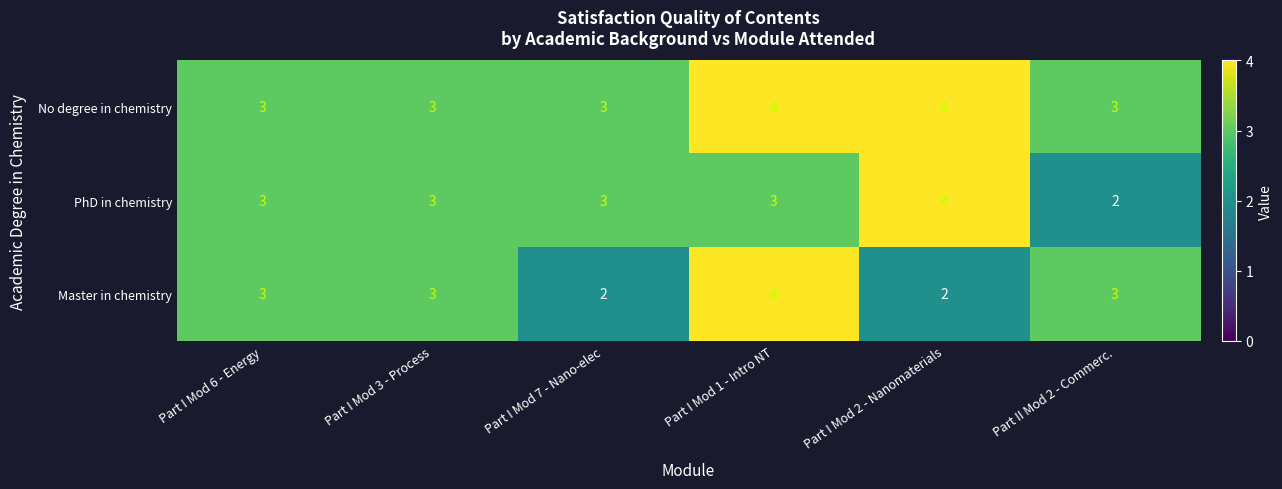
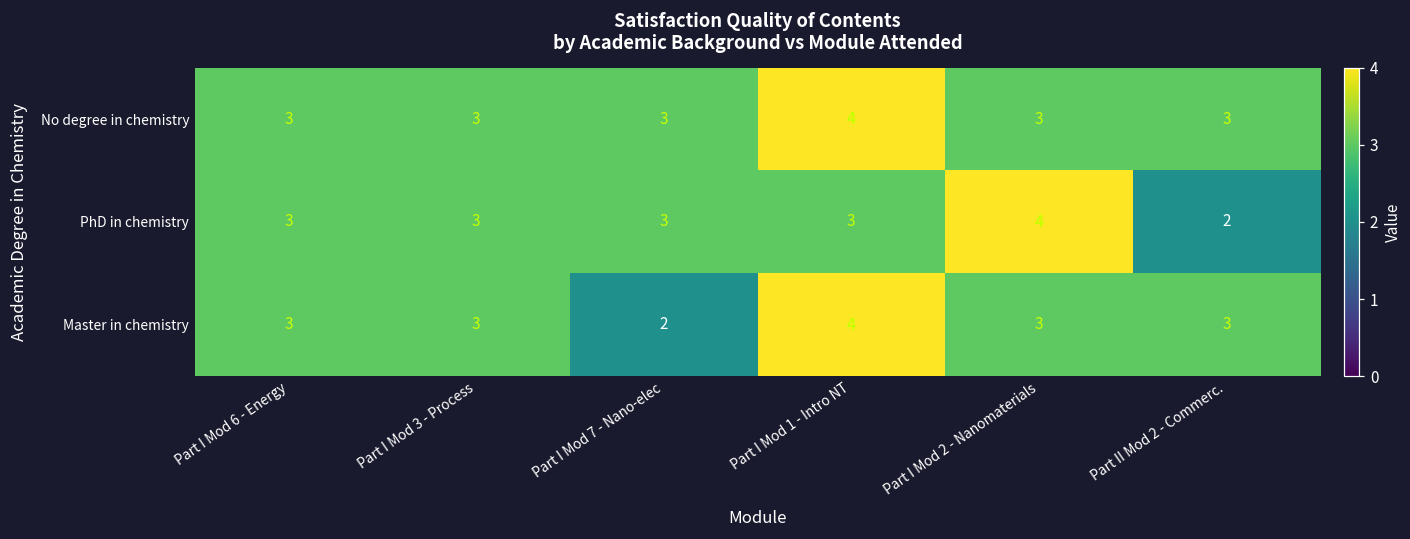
No degree in chemistry, Part I Mod 2 - Nanomaterials: 4 -> 3
Master in chemistry, Part I Mod 2 - Nanomaterials: 2 -> 3
